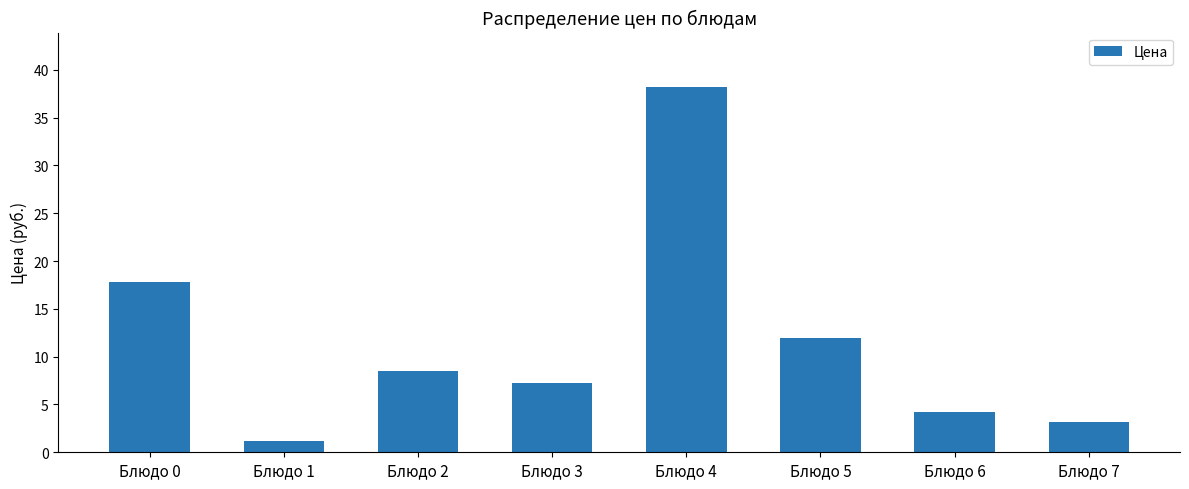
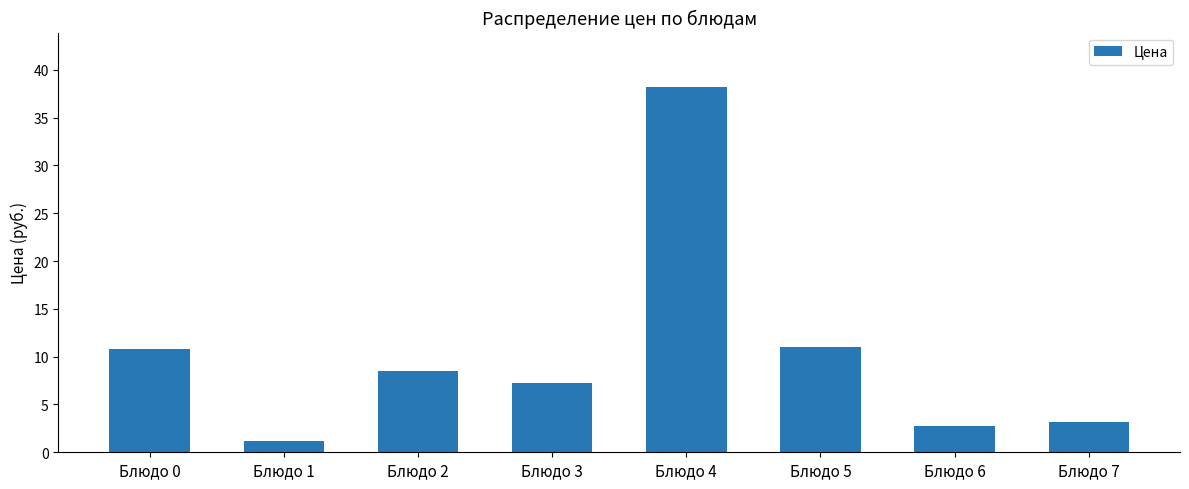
Блюдо 0: 18 -> 11
Блюдо 5: 12 -> 11
Блюдо 6: 4 -> 3
